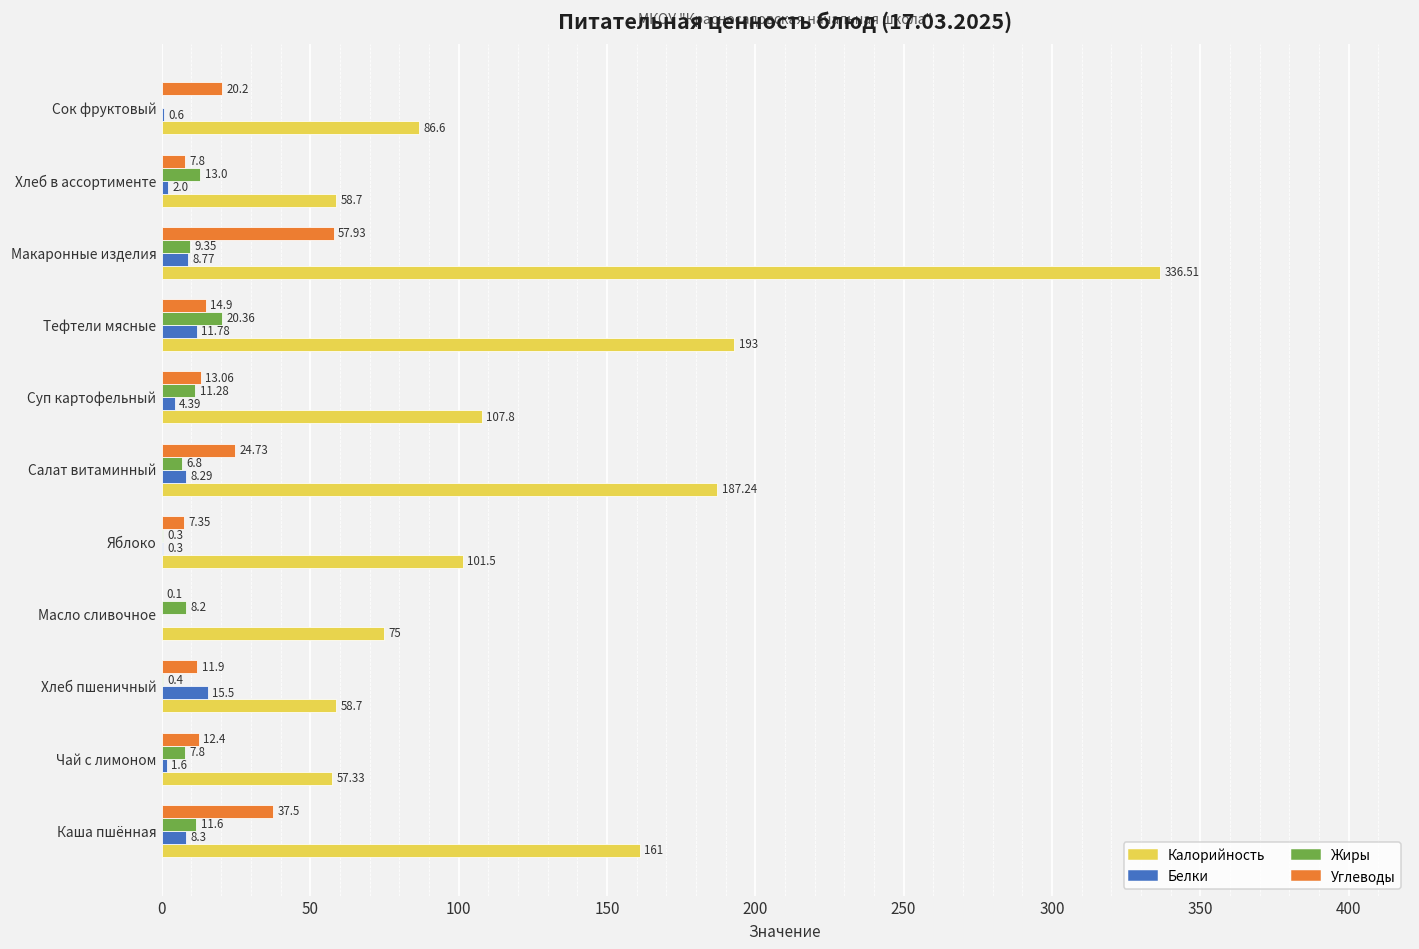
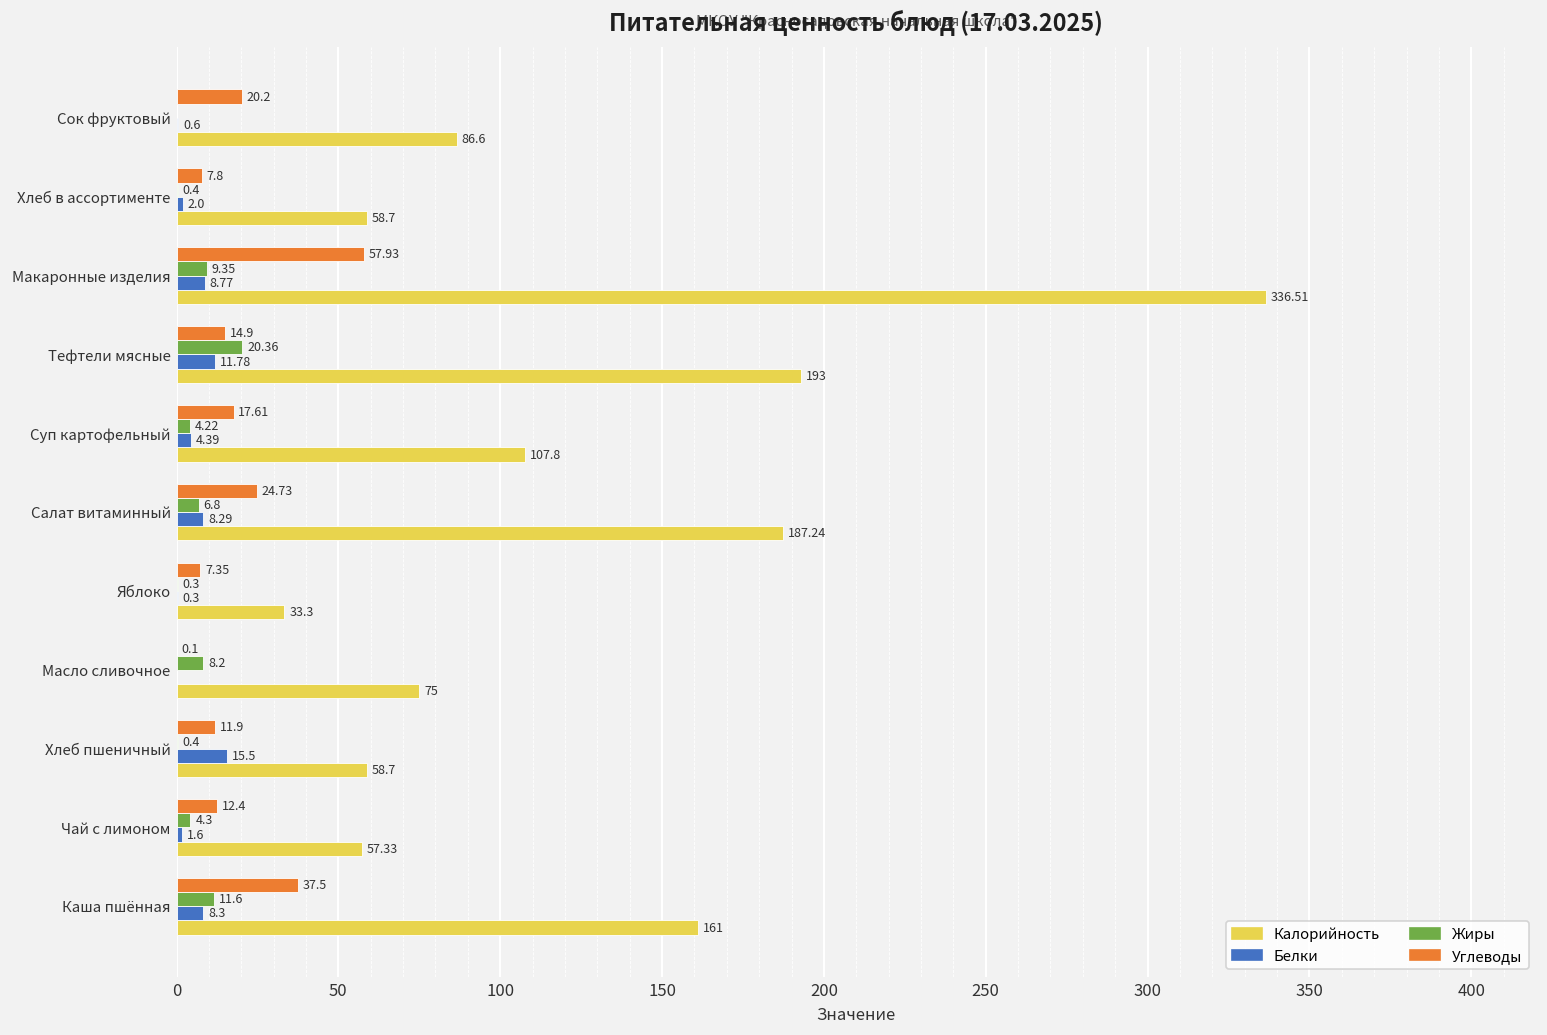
Жиры, Хлеб в ассортименте: 13.0 -> 0.4
Углеводы, Суп картофельный: 13.06 -> 17.61
Жиры, Суп картофельный: 11.28 -> 4.22
Калорийность, Яблоко: 101.5 -> 33.3
Жиры, Чай с лимоном: 7.8 -> 4.3
